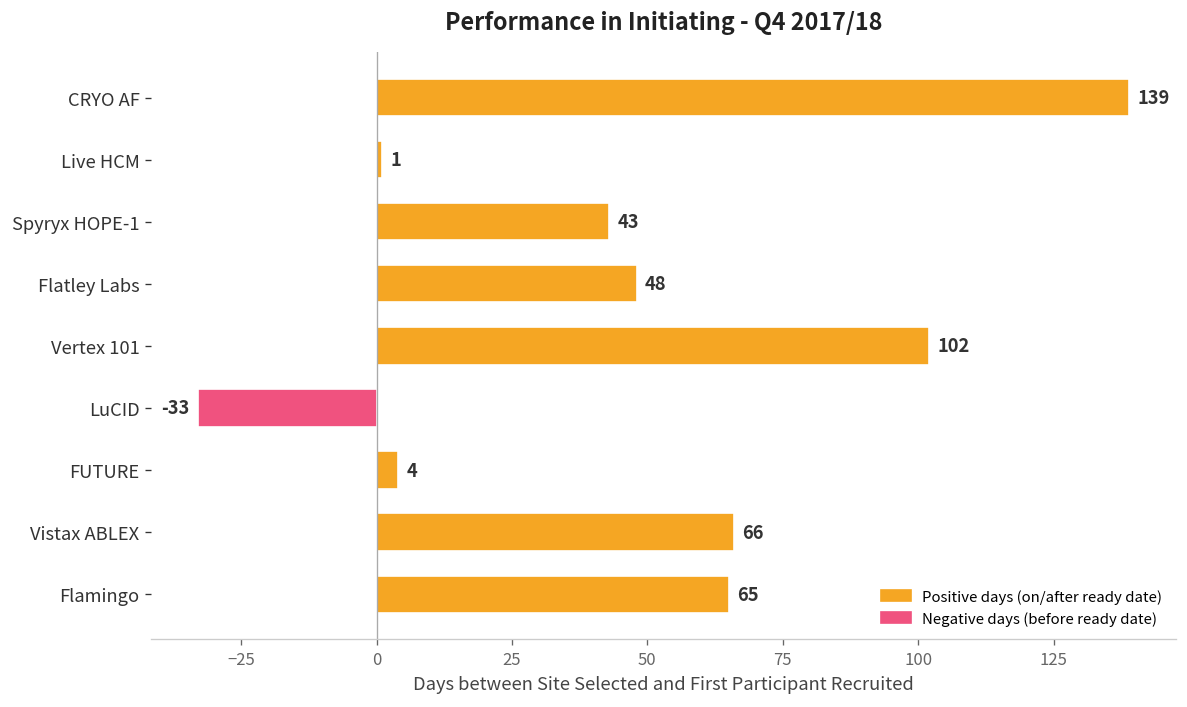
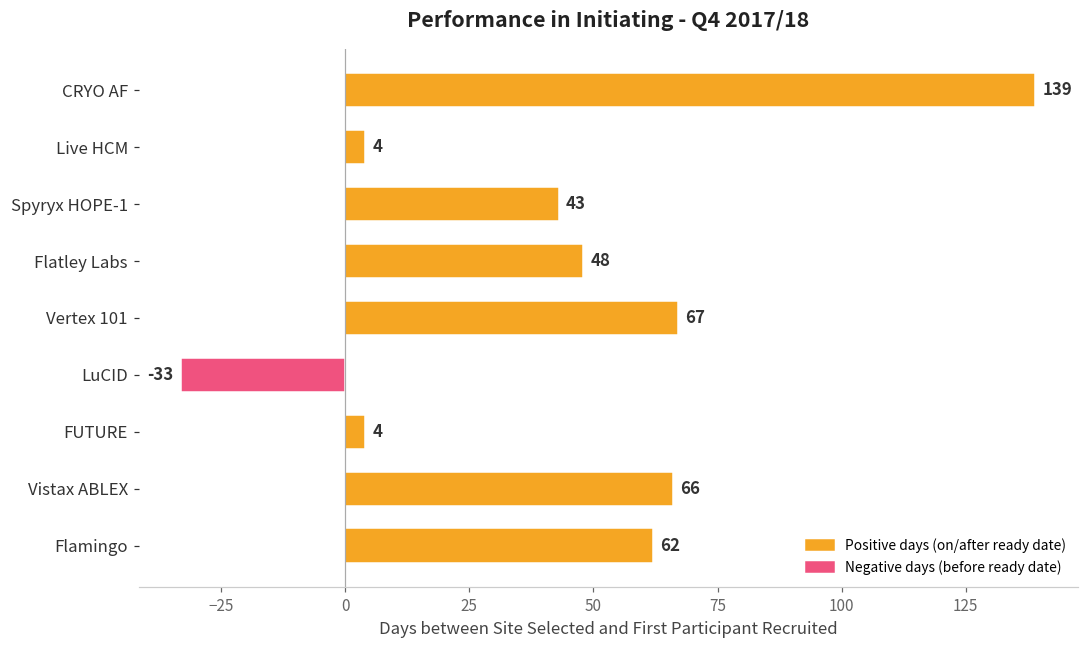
Live HCM: 1 -> 4
Vertex 101: 102 -> 67
Flamingo: 65 -> 62
